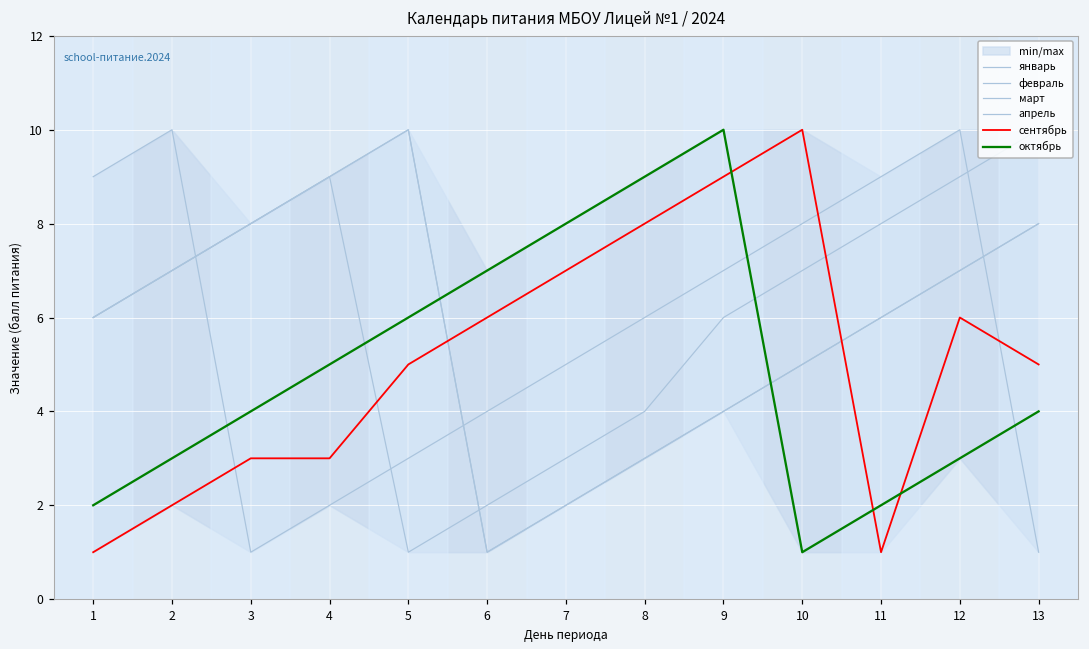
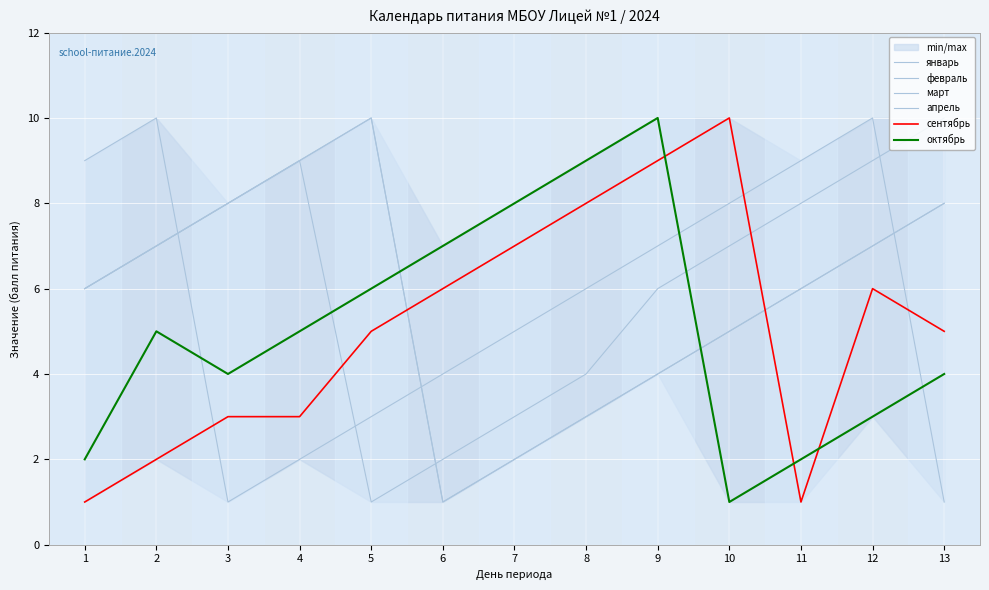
октябрь, 2: 3 -> 5
